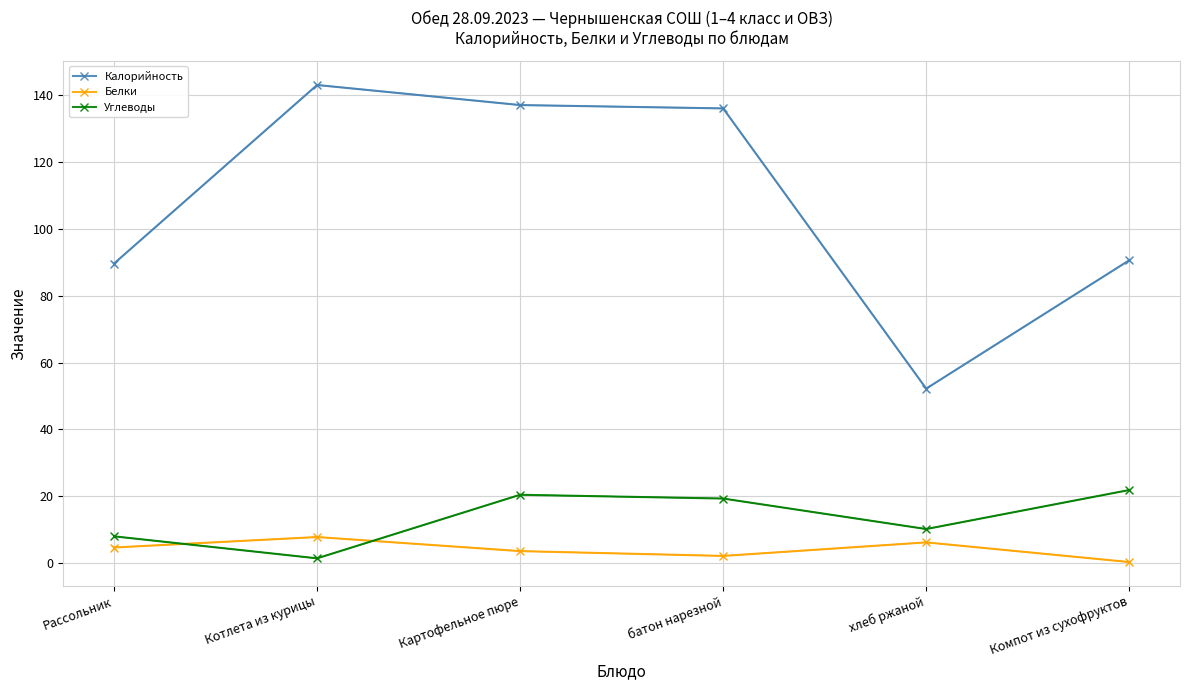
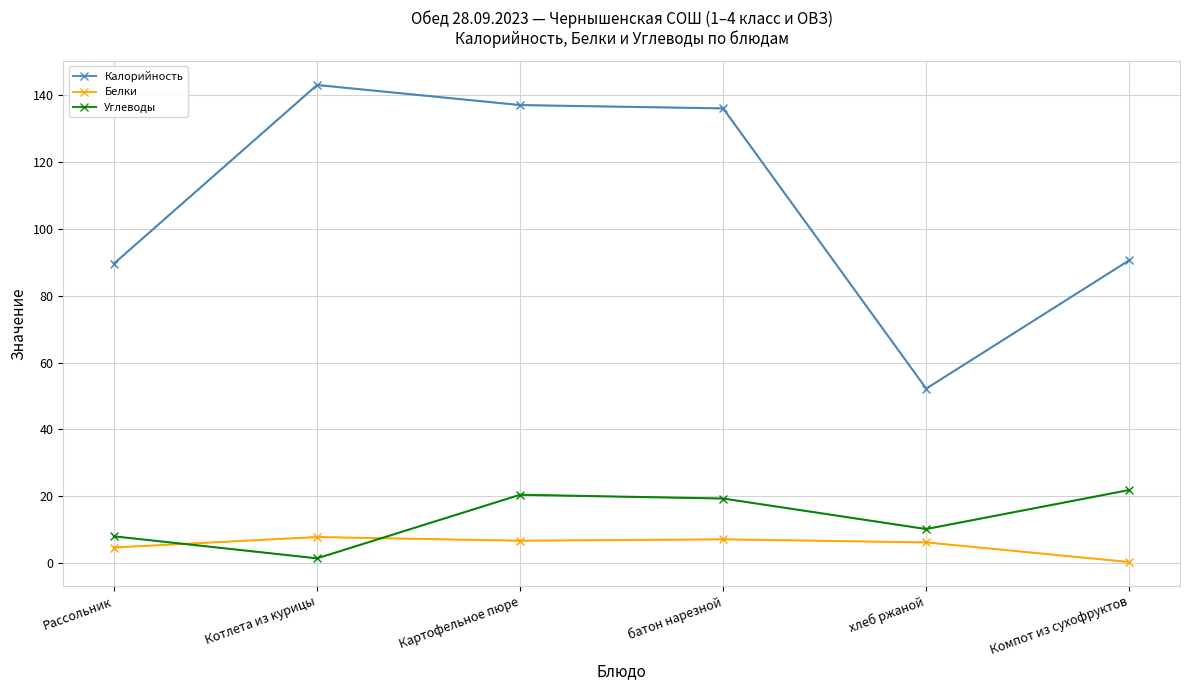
Белки, Картофельное пюре: 4 -> 7
Белки, батон нарезной: 2 -> 7
